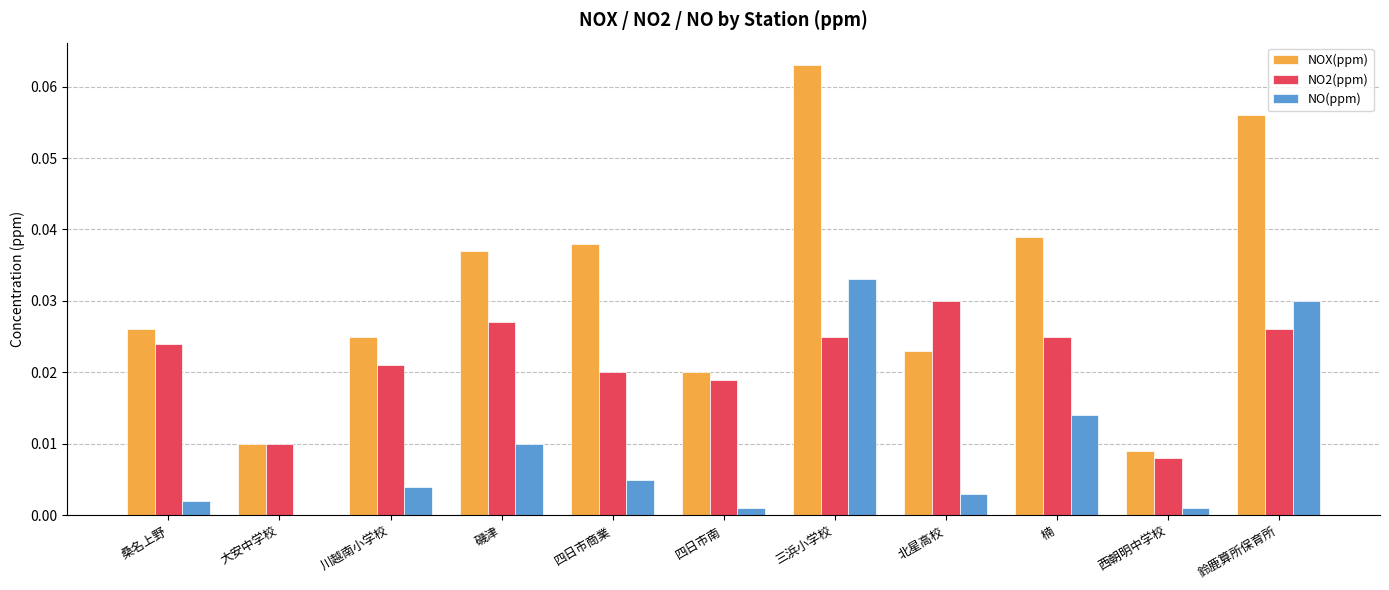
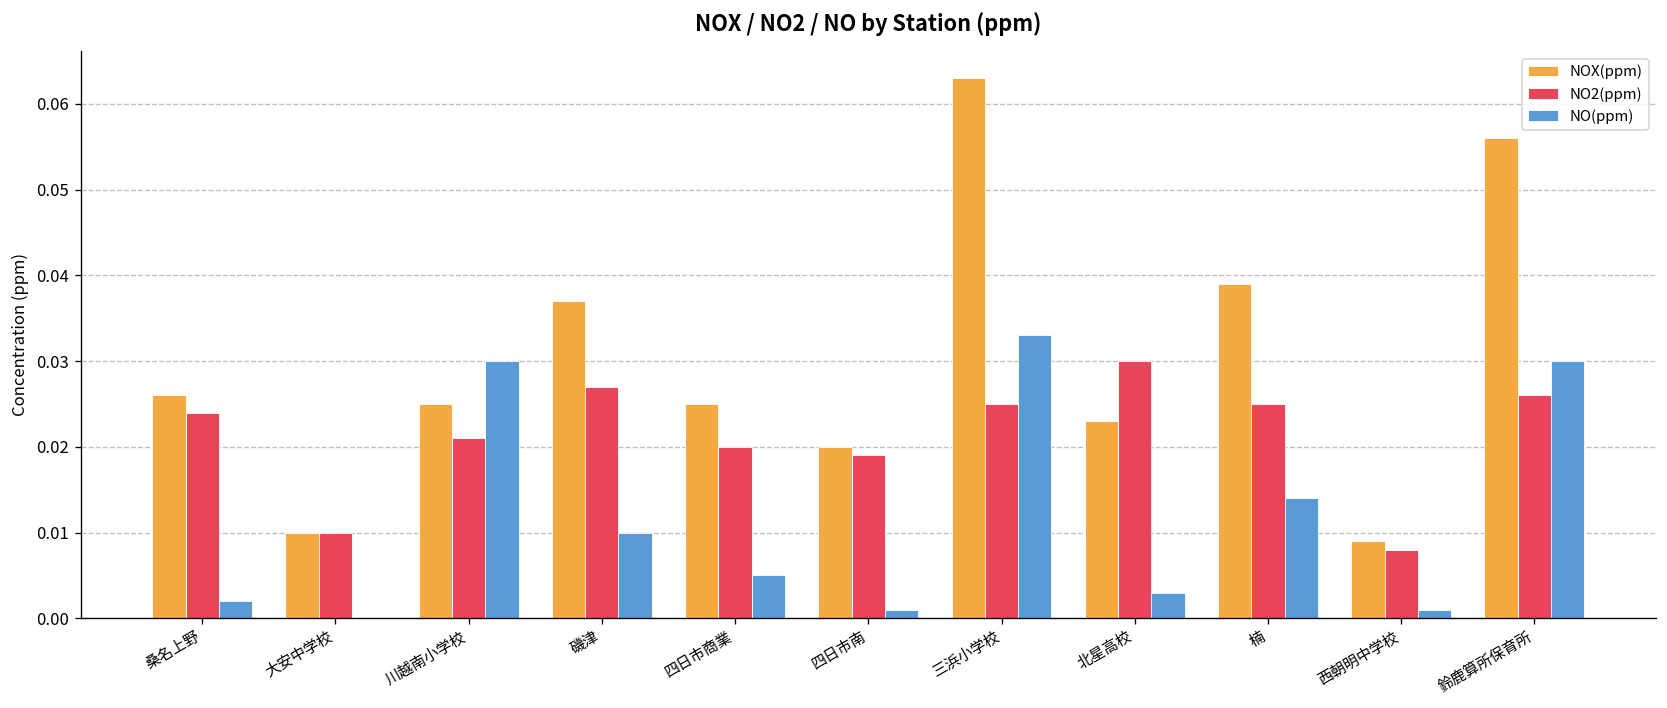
NO(ppm), 川越南小学校: 0.004 -> 0.030
NOX(ppm), 四日市商業: 0.038 -> 0.025
